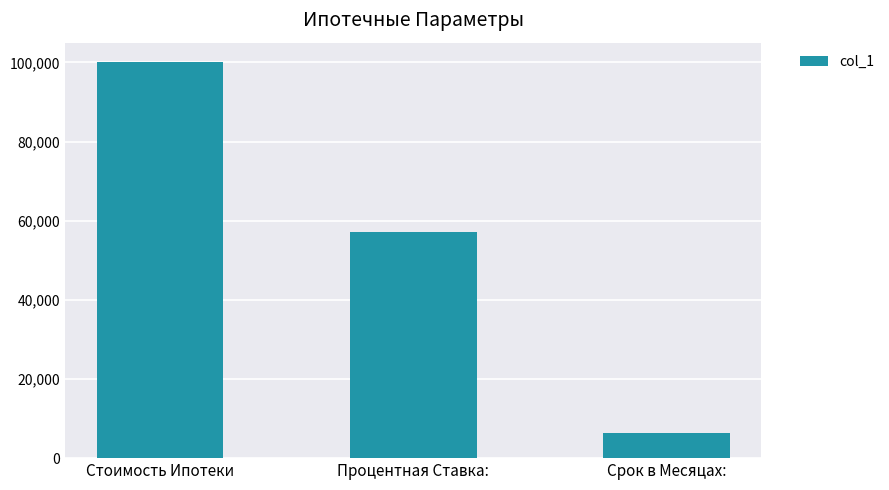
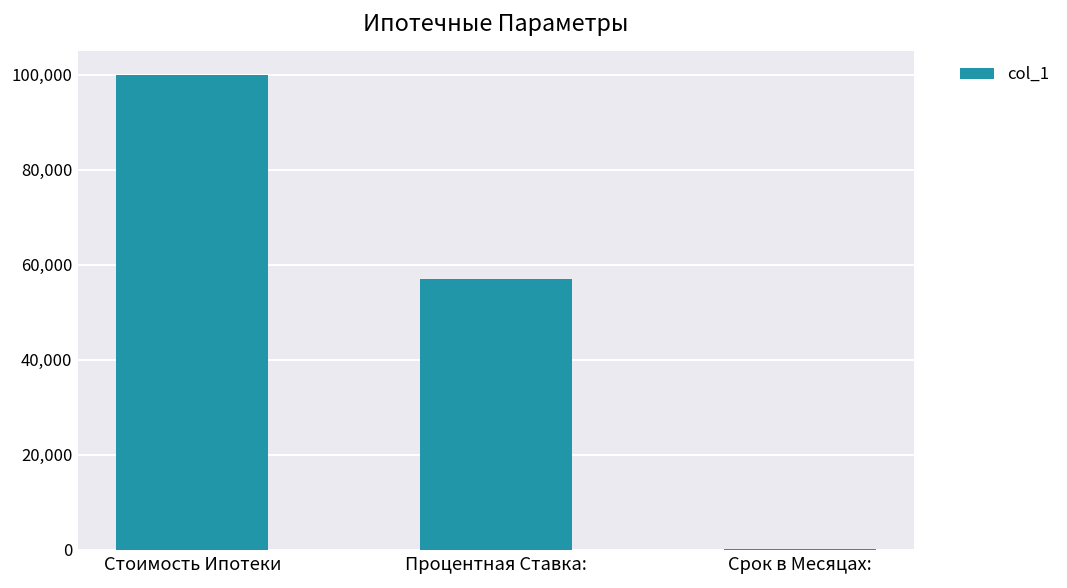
Срок в Месяцах:: 6,000 -> 0
